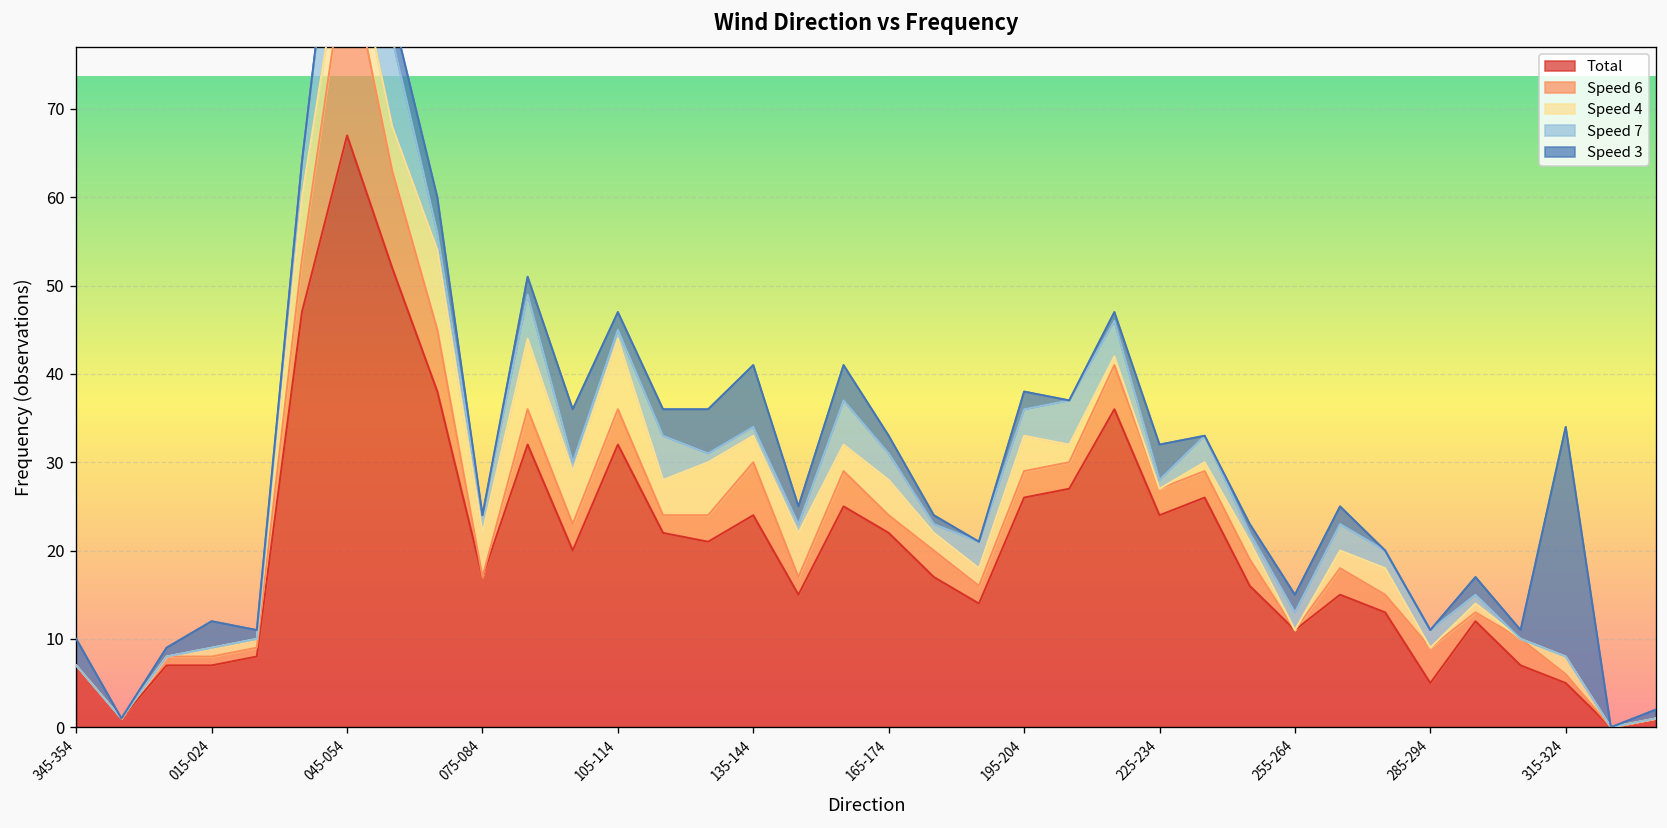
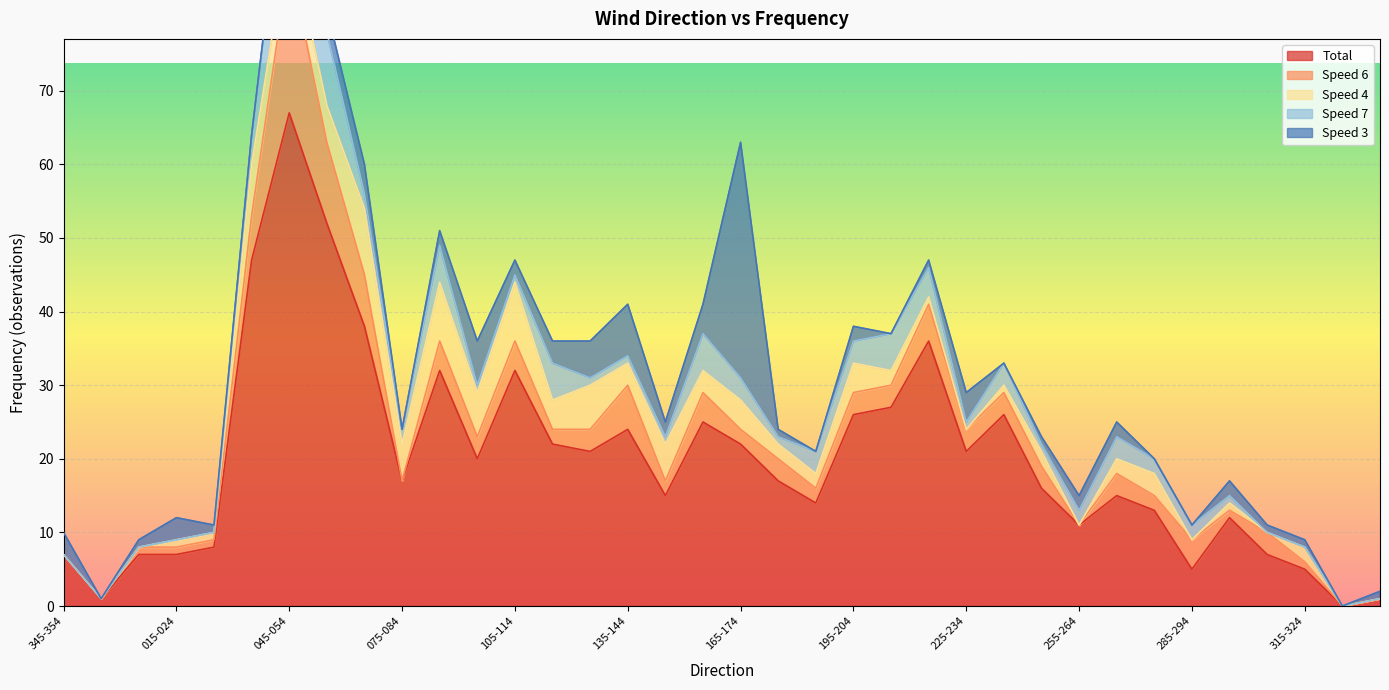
Speed 3, 165-174: 2 -> 32
Total, 225-234: 24 -> 21
Speed 3, 315-324: 26 -> 1
